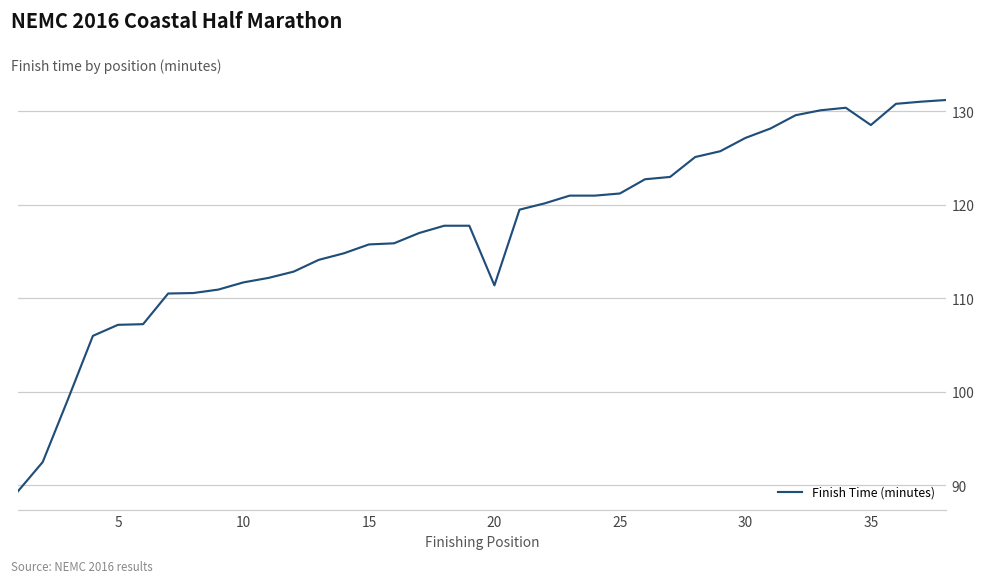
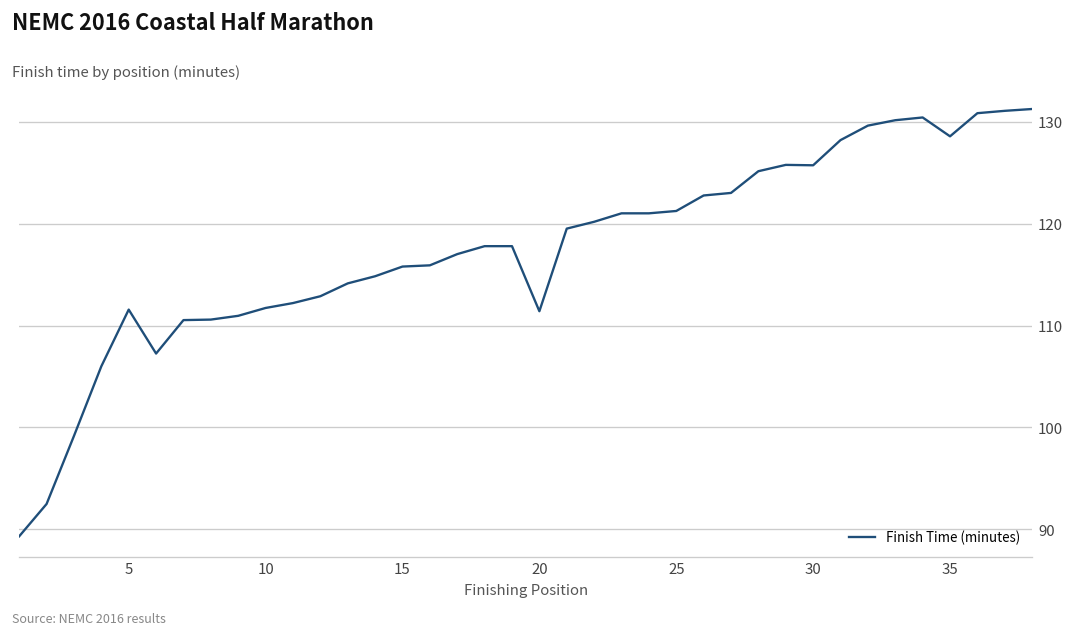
5: 107 -> 112
30: 127 -> 126
